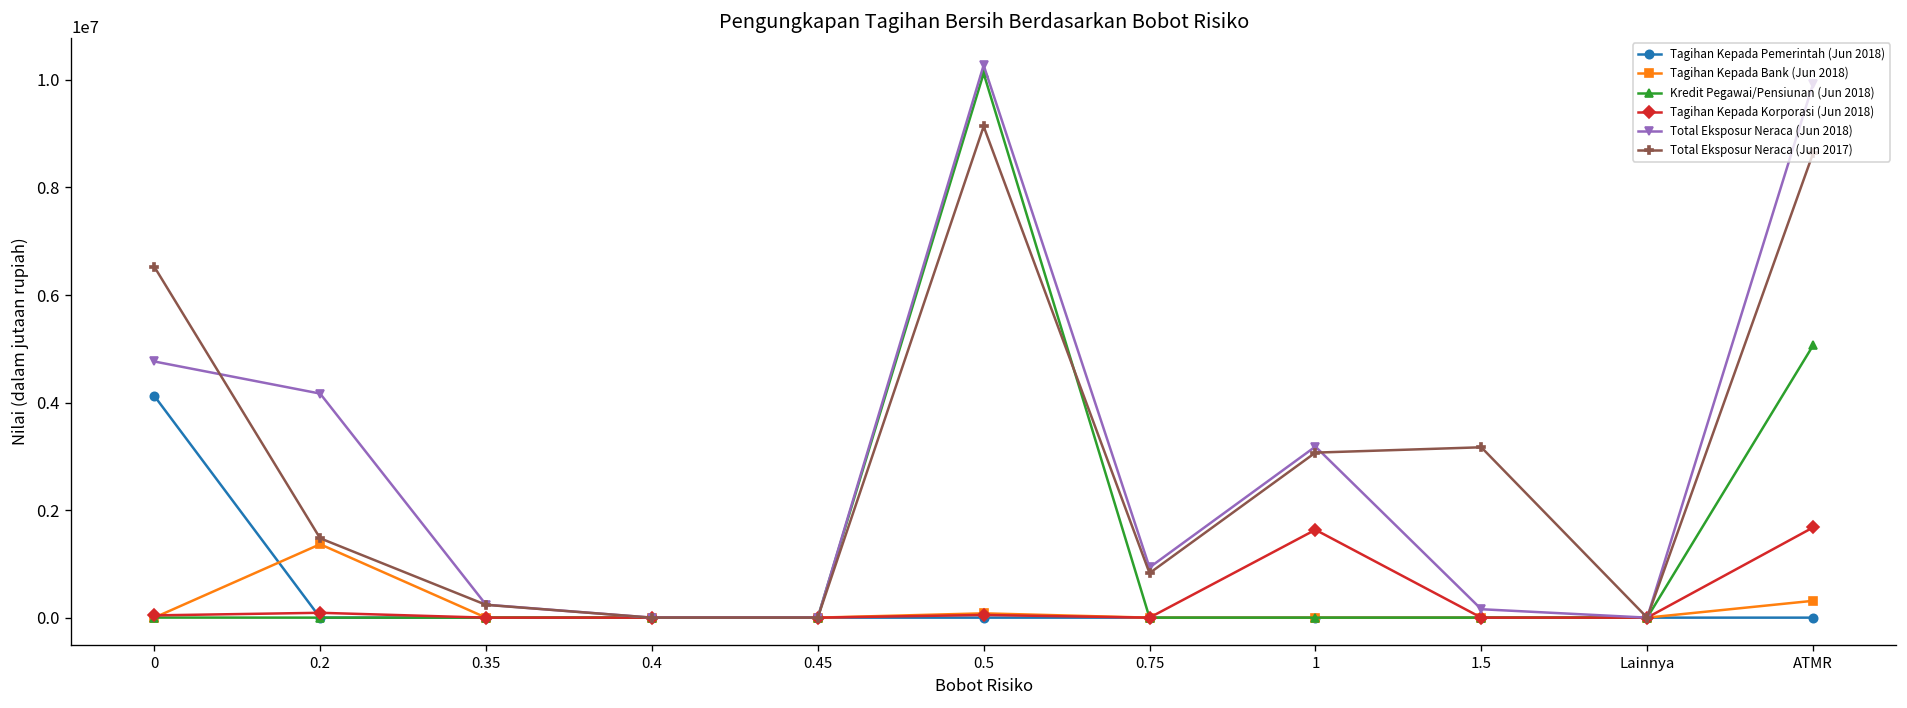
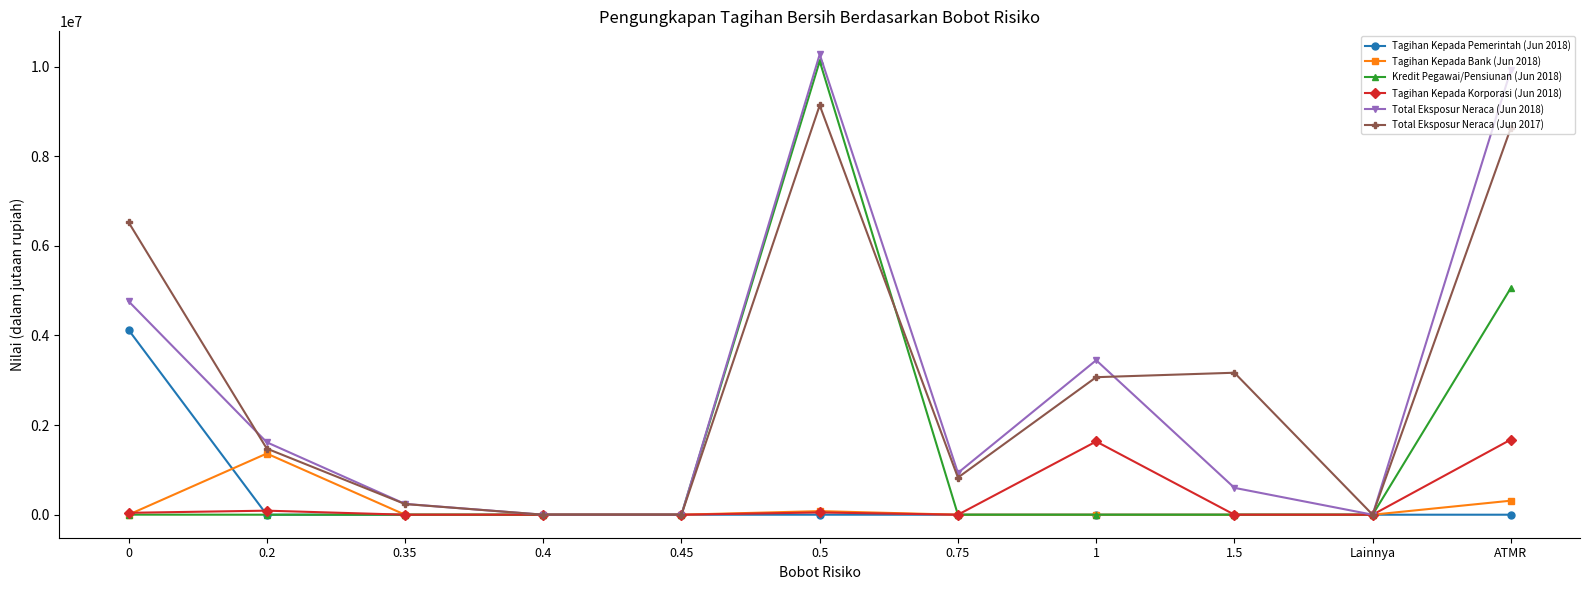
Total Eksposur Neraca (Jun 2018), 0.2: 4200000 -> 1600000
Total Eksposur Neraca (Jun 2018), 1: 3200000 -> 3400000
Total Eksposur Neraca (Jun 2018), 1.5: 200000 -> 600000
